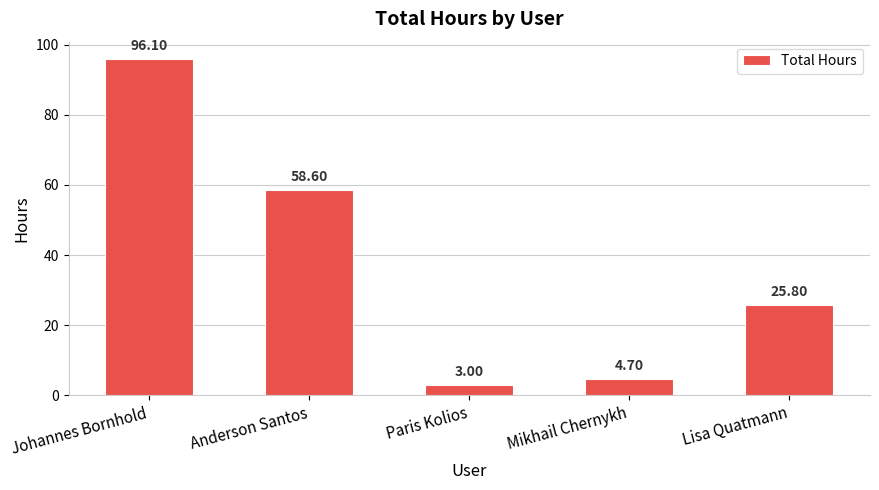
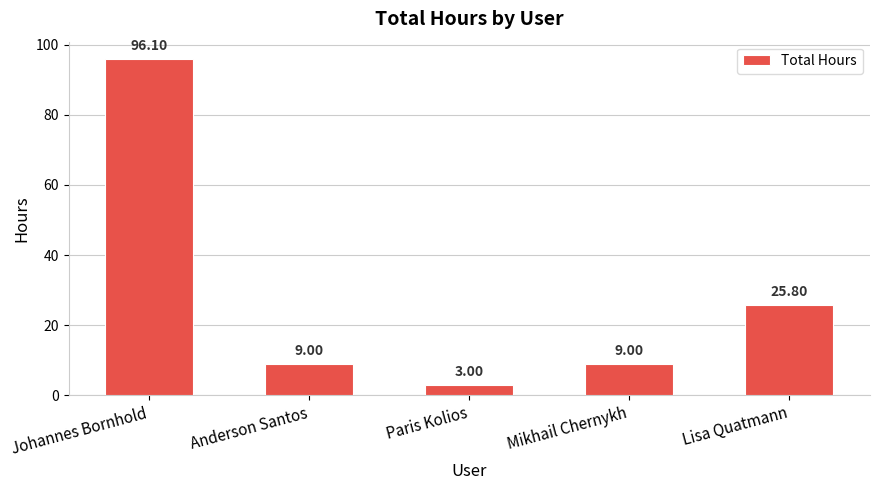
Anderson Santos: 58.60 -> 9.00
Mikhail Chernykh: 4.70 -> 9.00
